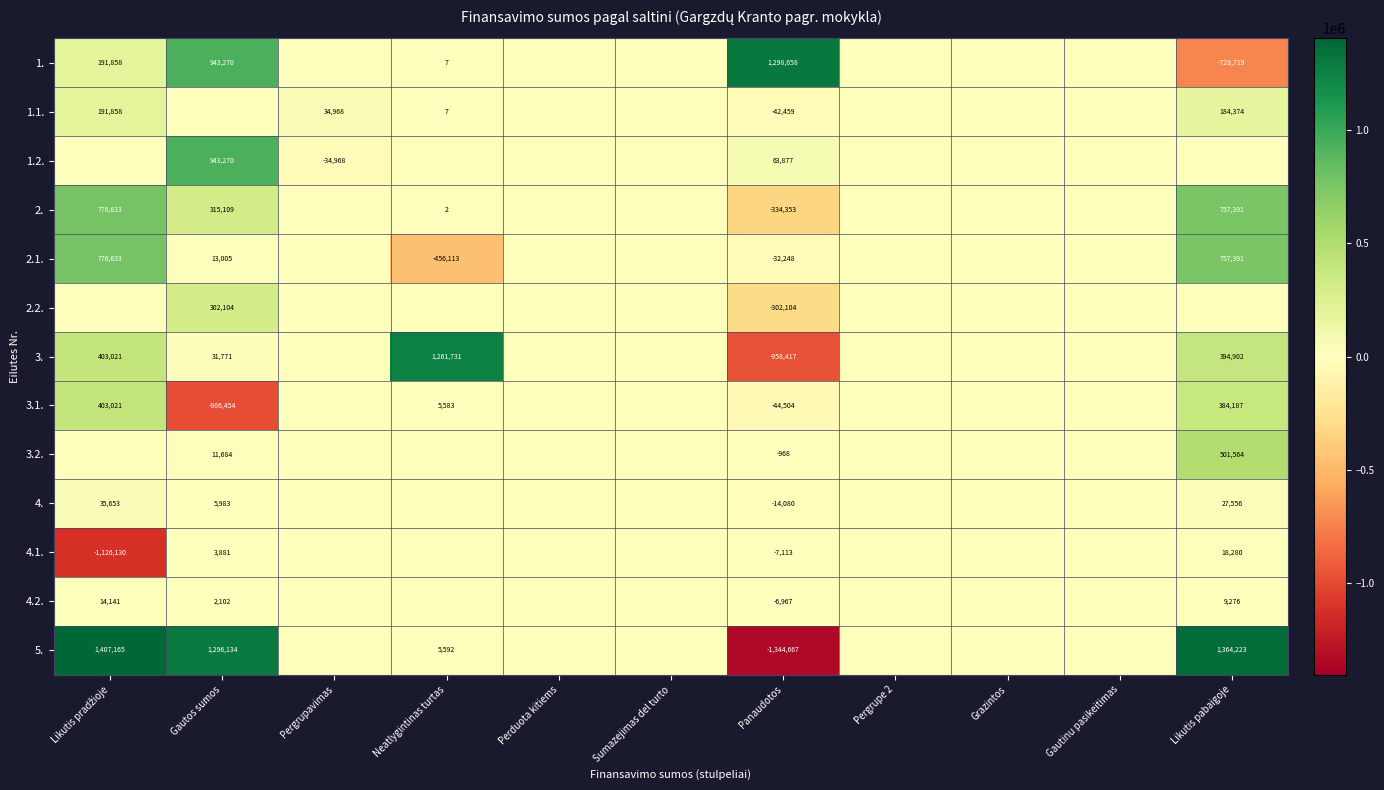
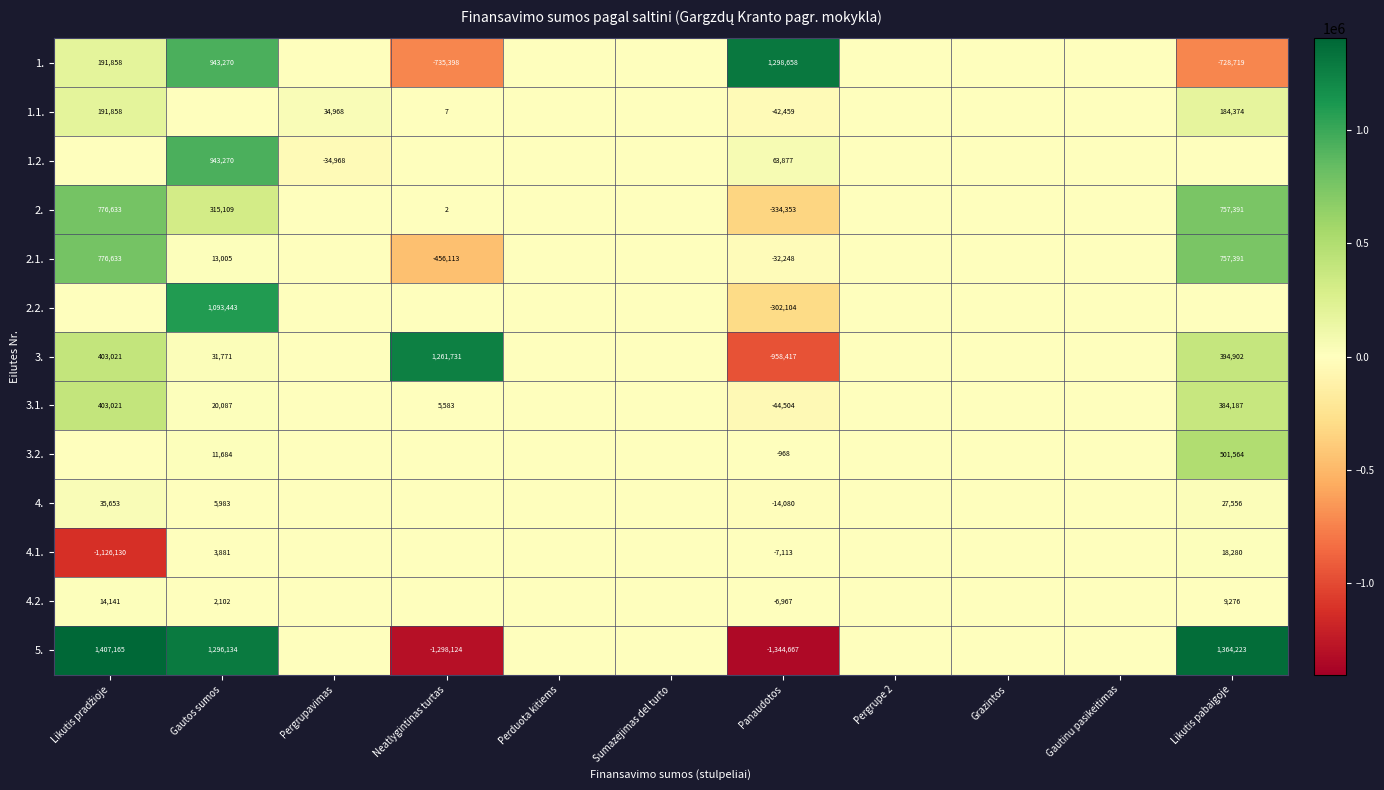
1., Neatlygintinas turtas: 7 -> -735,398
2.2., Gautos sumos: 302,104 -> 1,093,443
3.1., Gautos sumos: -986,454 -> 20,087
5., Neatlygintinas turtas: 5,592 -> -1,298,124
